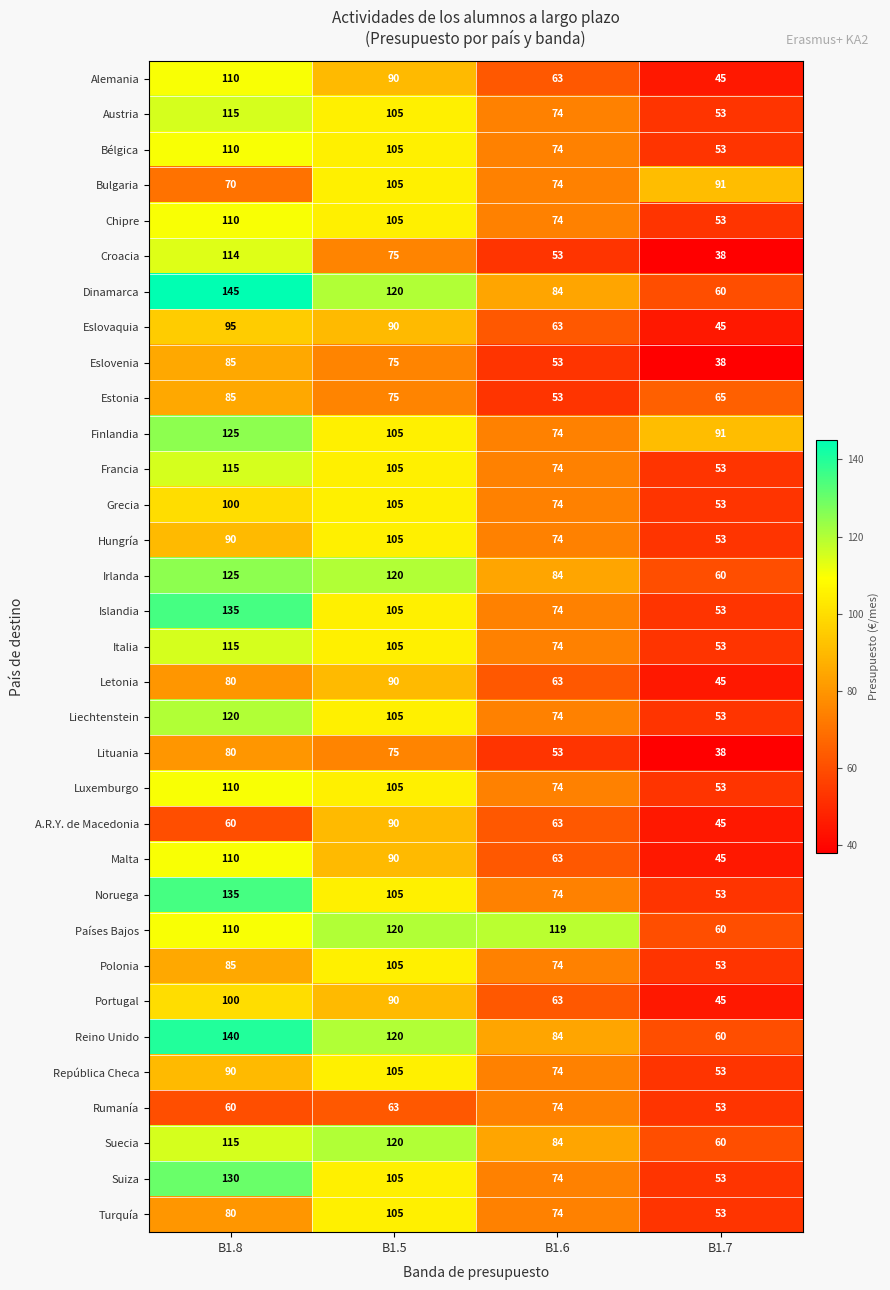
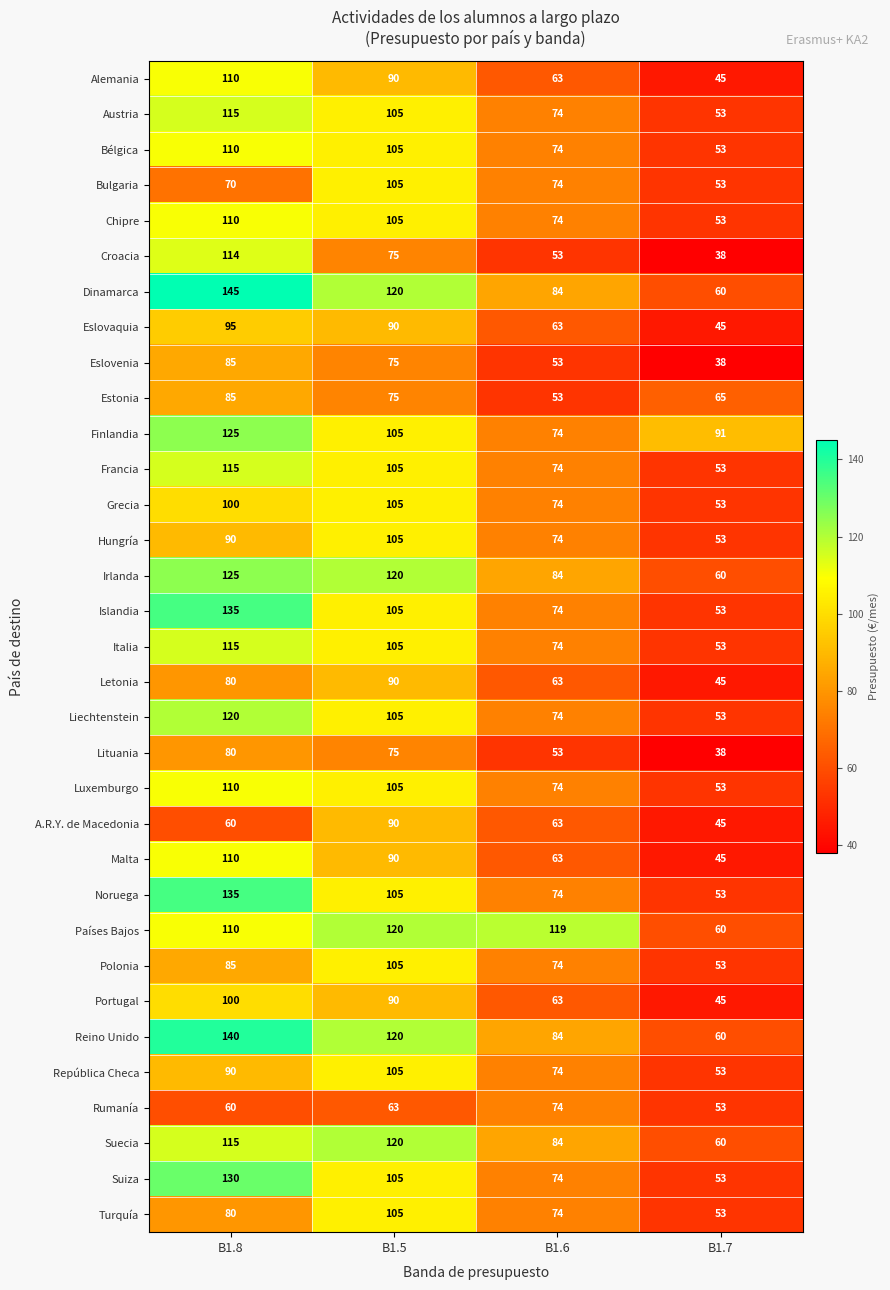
Bulgaria, B1.7: 91 -> 53
